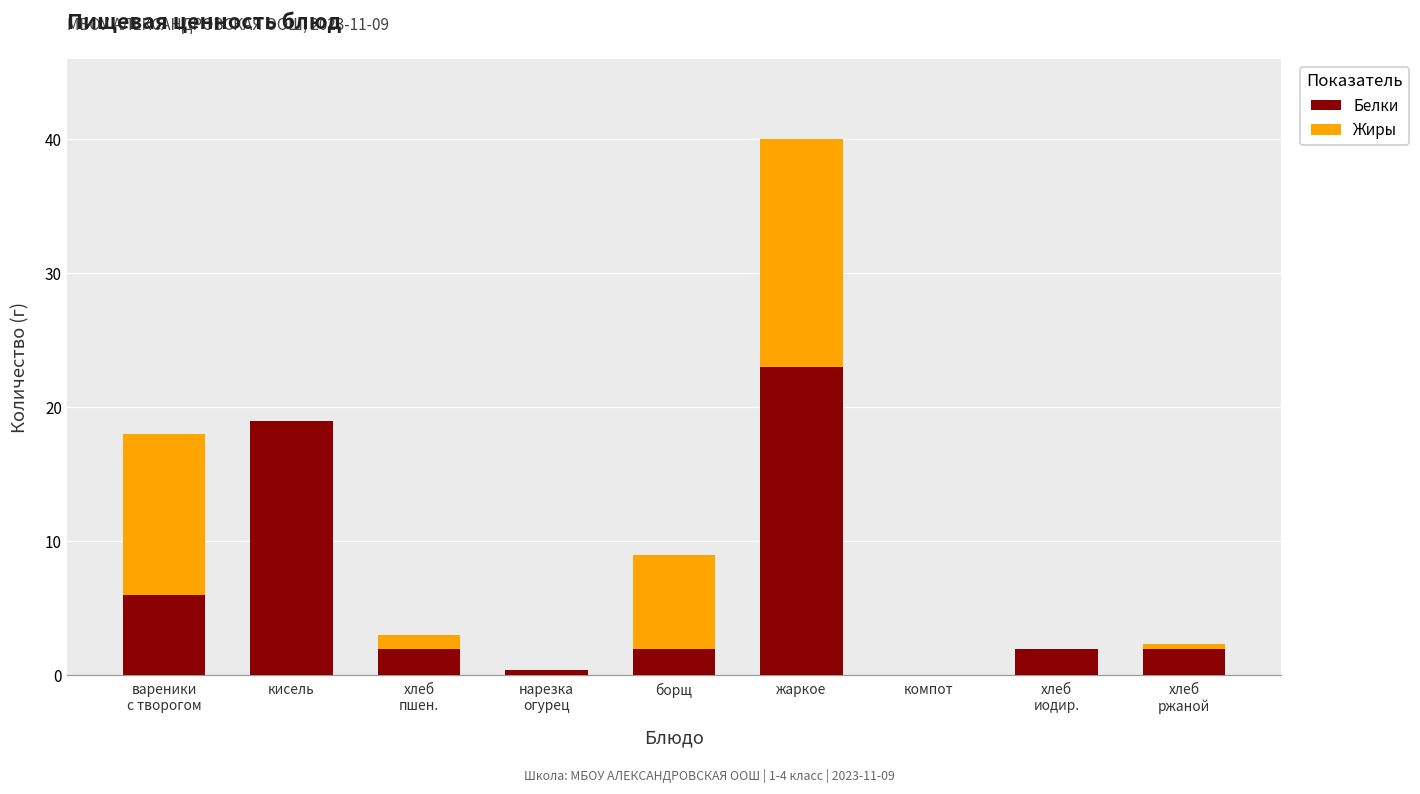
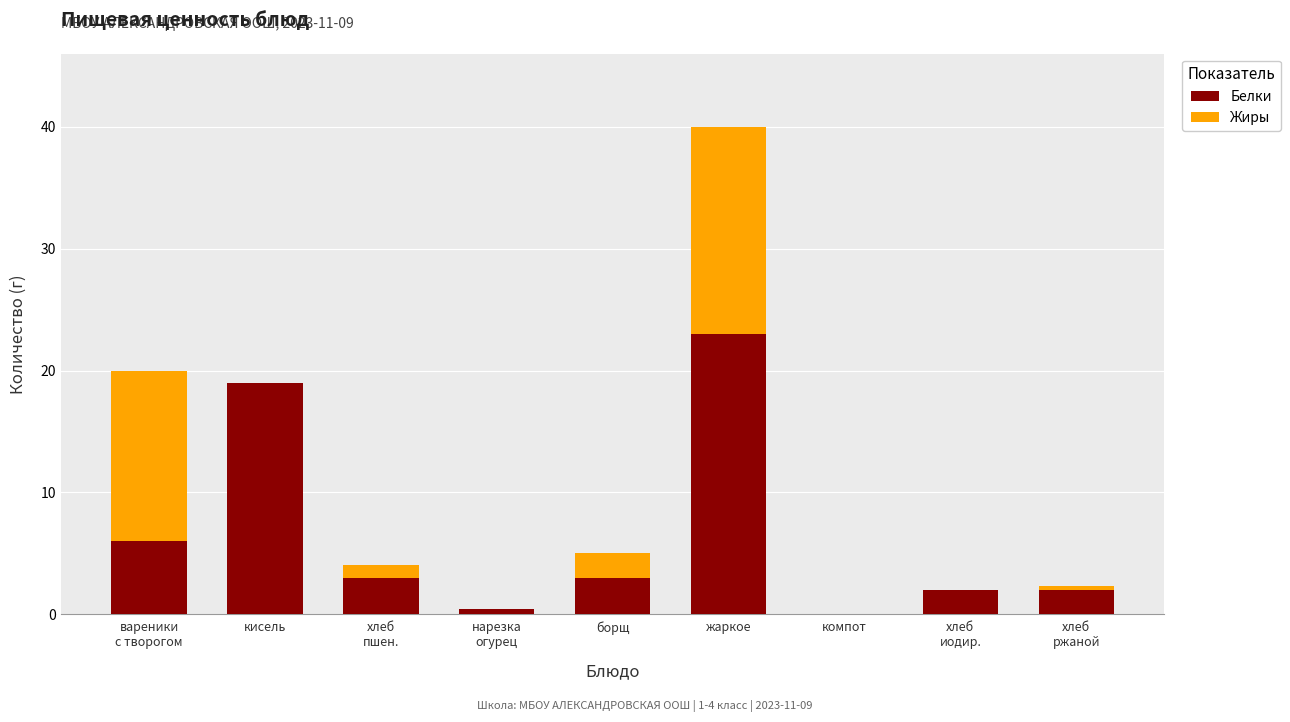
Жиры, вареники с творогом: 12 -> 14
Белки, хлеб пшен.: 2 -> 3
Белки, борщ: 2 -> 3
Жиры, борщ: 7 -> 2
